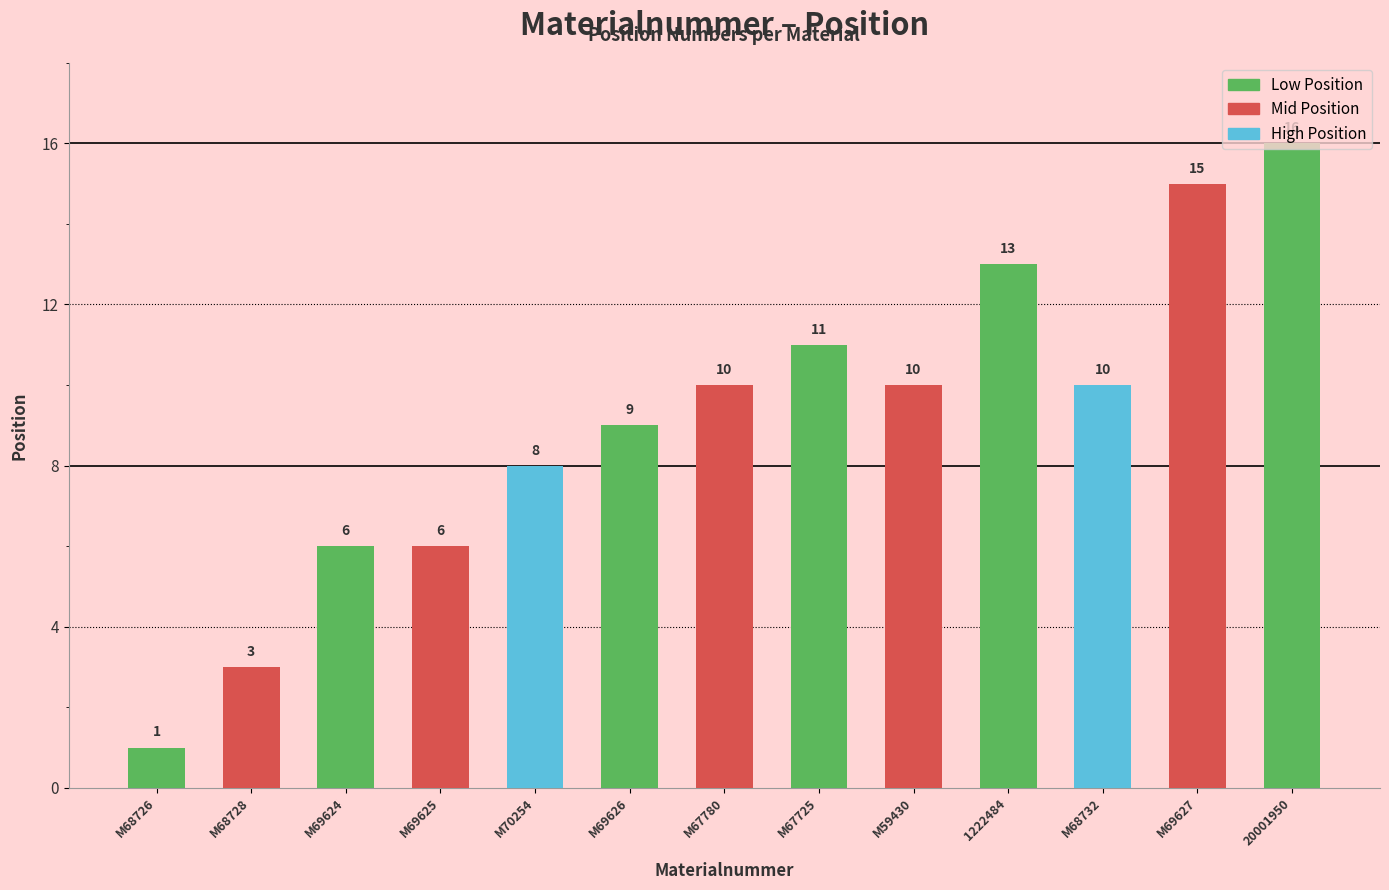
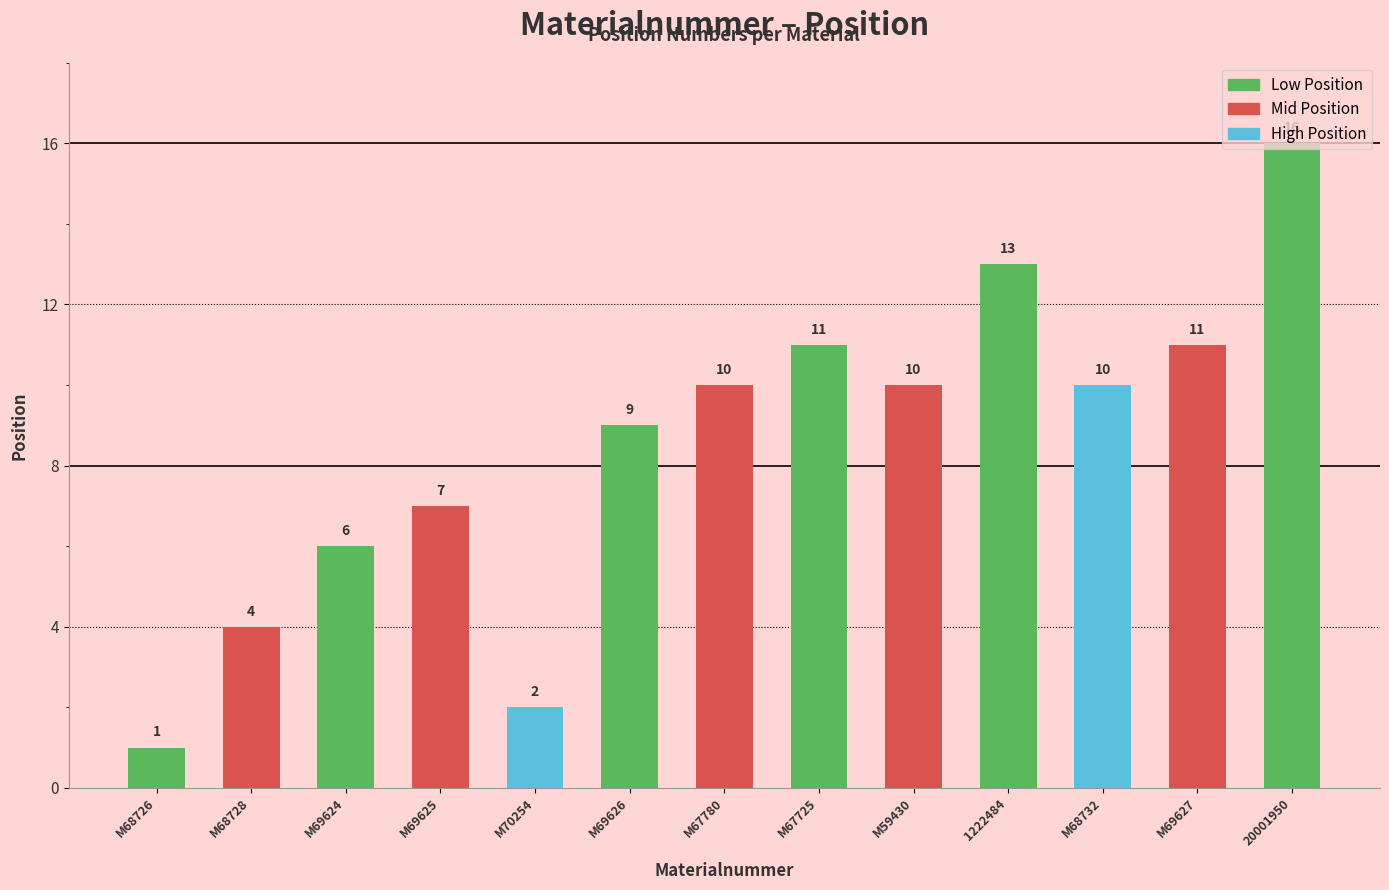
M68728: 3 -> 4
M69625: 6 -> 7
M70254: 8 -> 2
M69627: 15 -> 11
